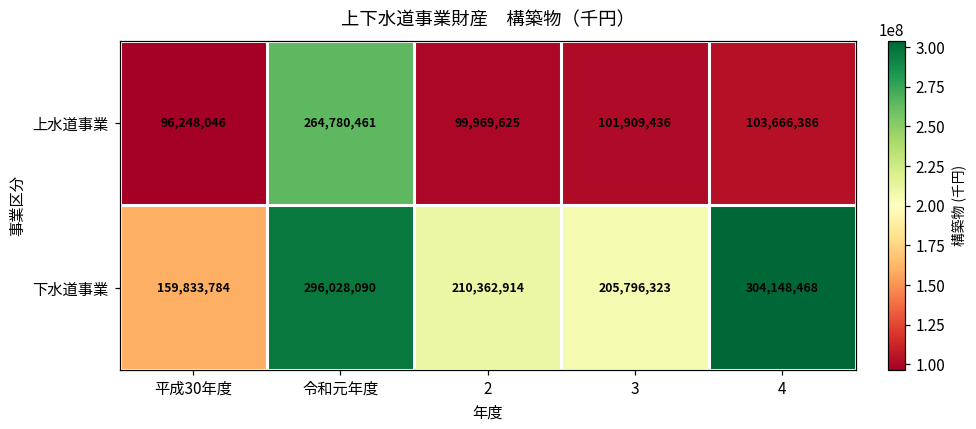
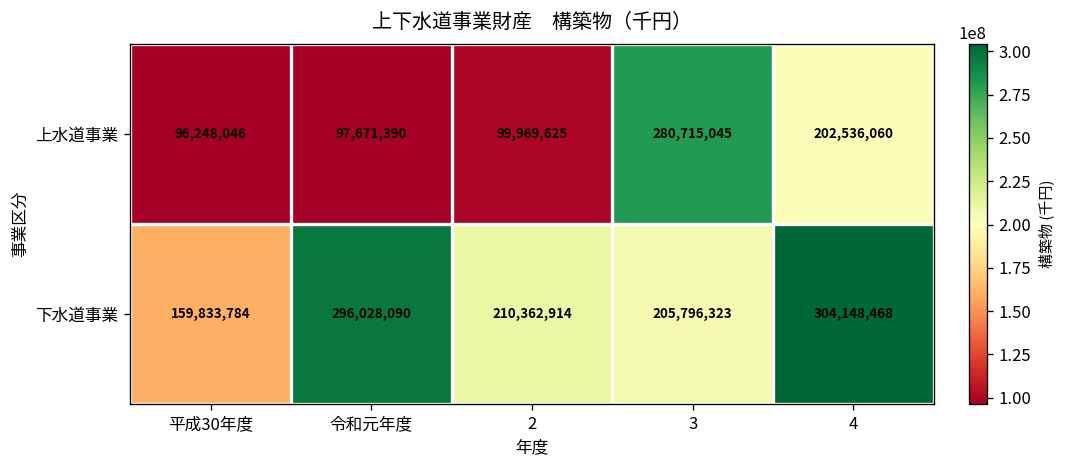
上水道事業, 令和元年度: 264,780,461 -> 97,671,390
上水道事業, 3: 101,909,436 -> 280,715,045
上水道事業, 4: 103,666,386 -> 202,536,060
